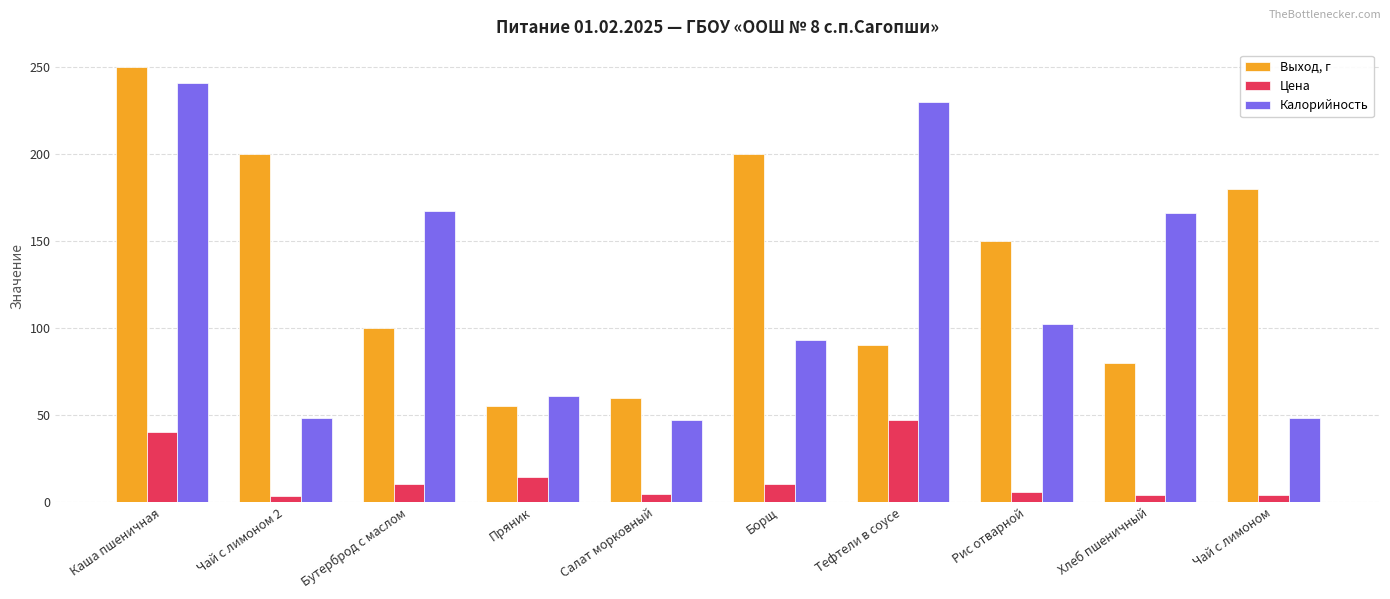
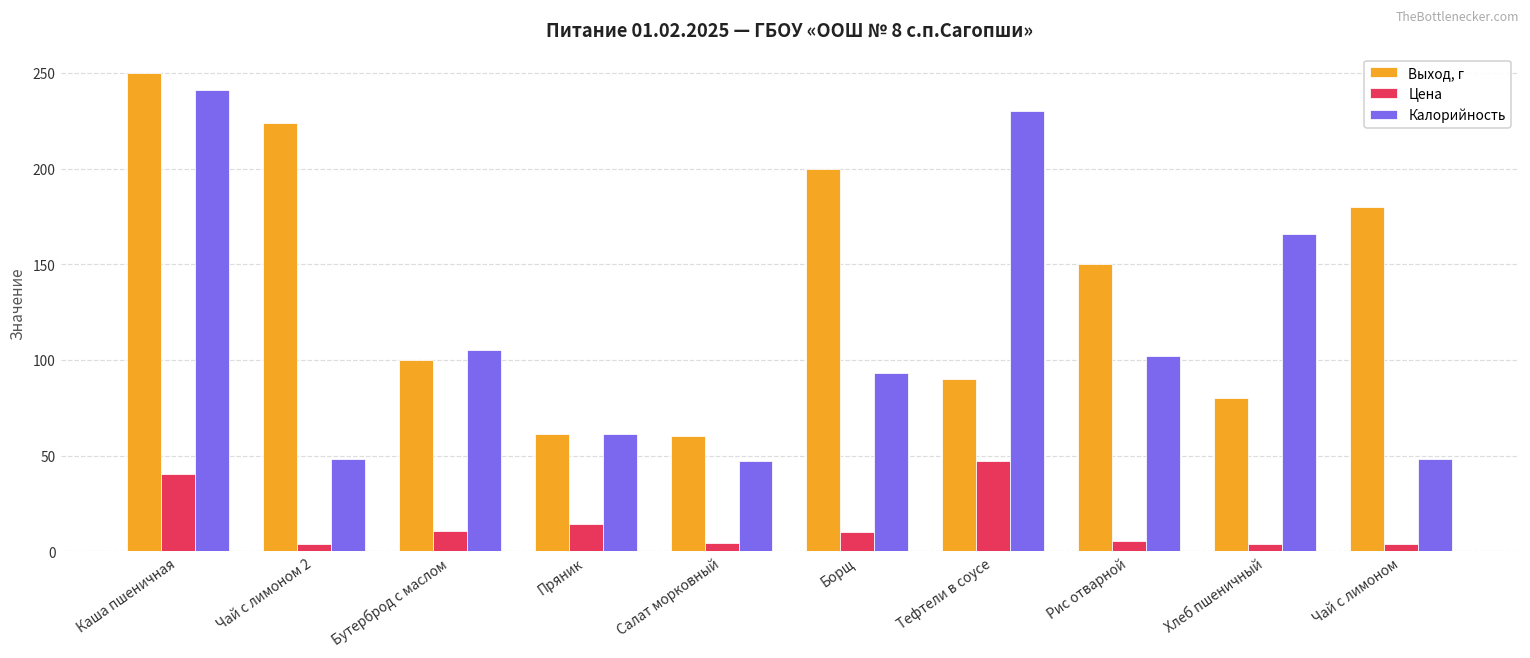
Выход, г, Чай с лимоном 2: 200 -> 224
Калорийность, Бутерброд с маслом: 167 -> 105
Выход, г, Пряник: 55 -> 61
